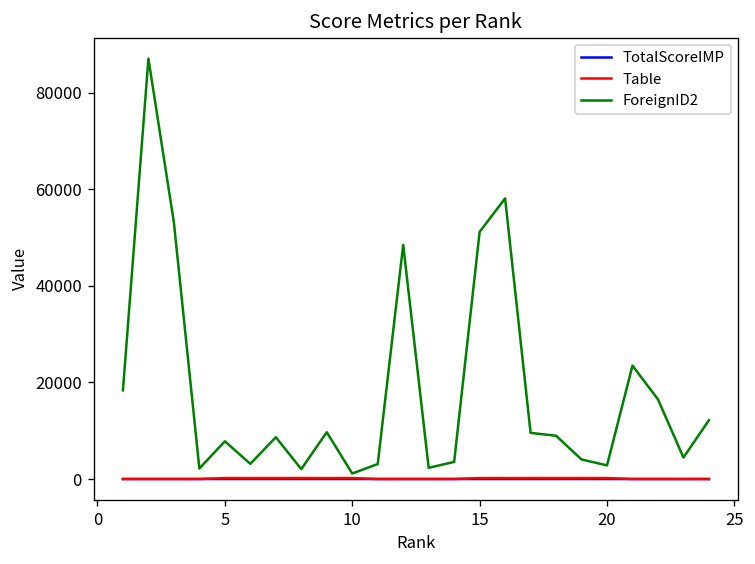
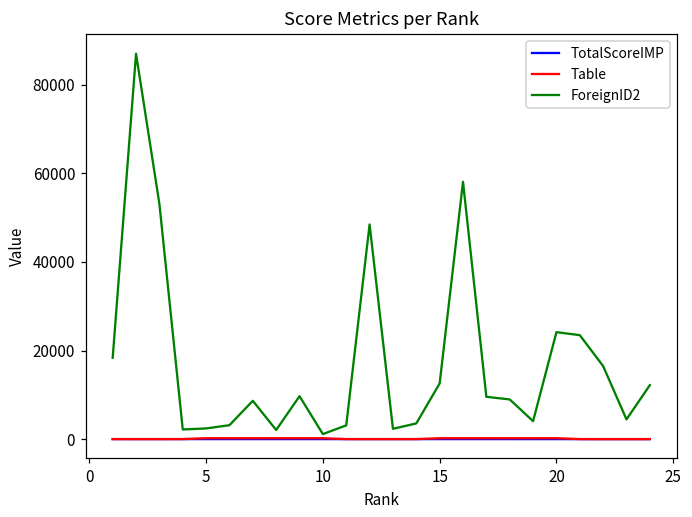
ForeignID2, 5: 8000 -> 2000
ForeignID2, 15: 51000 -> 13000
ForeignID2, 20: 3000 -> 24000
